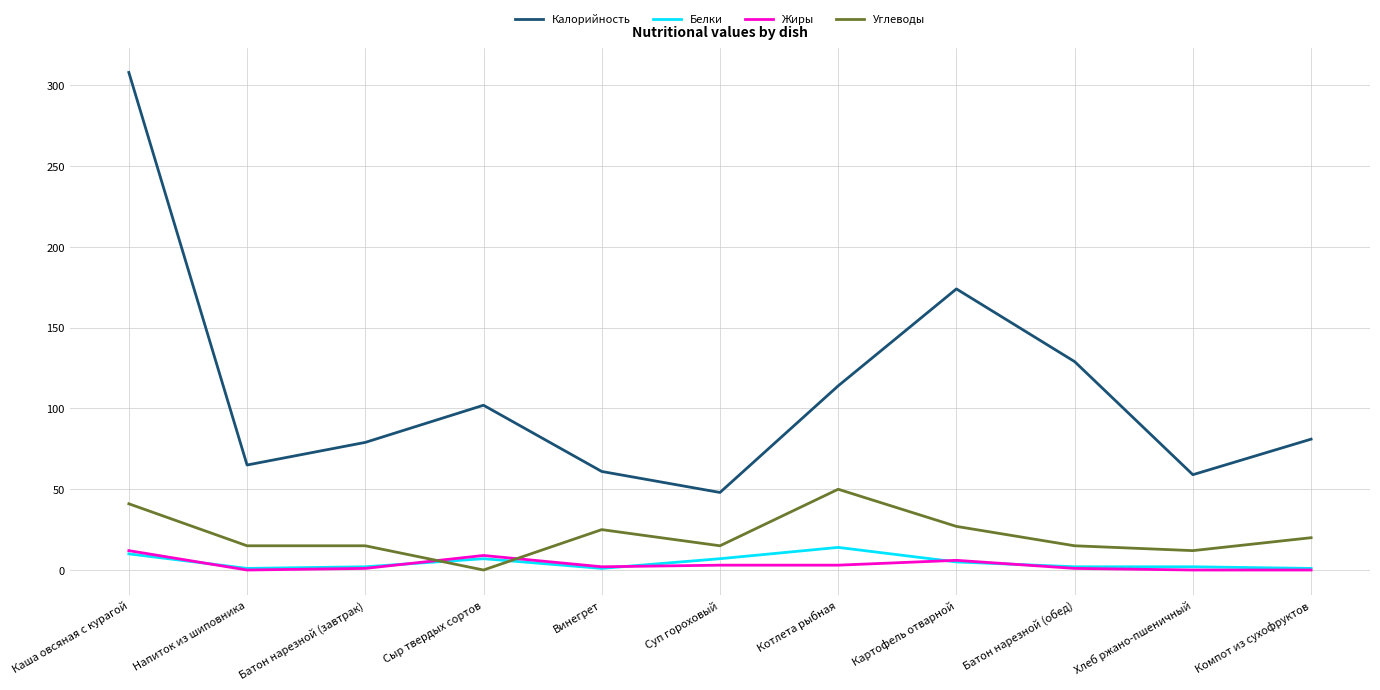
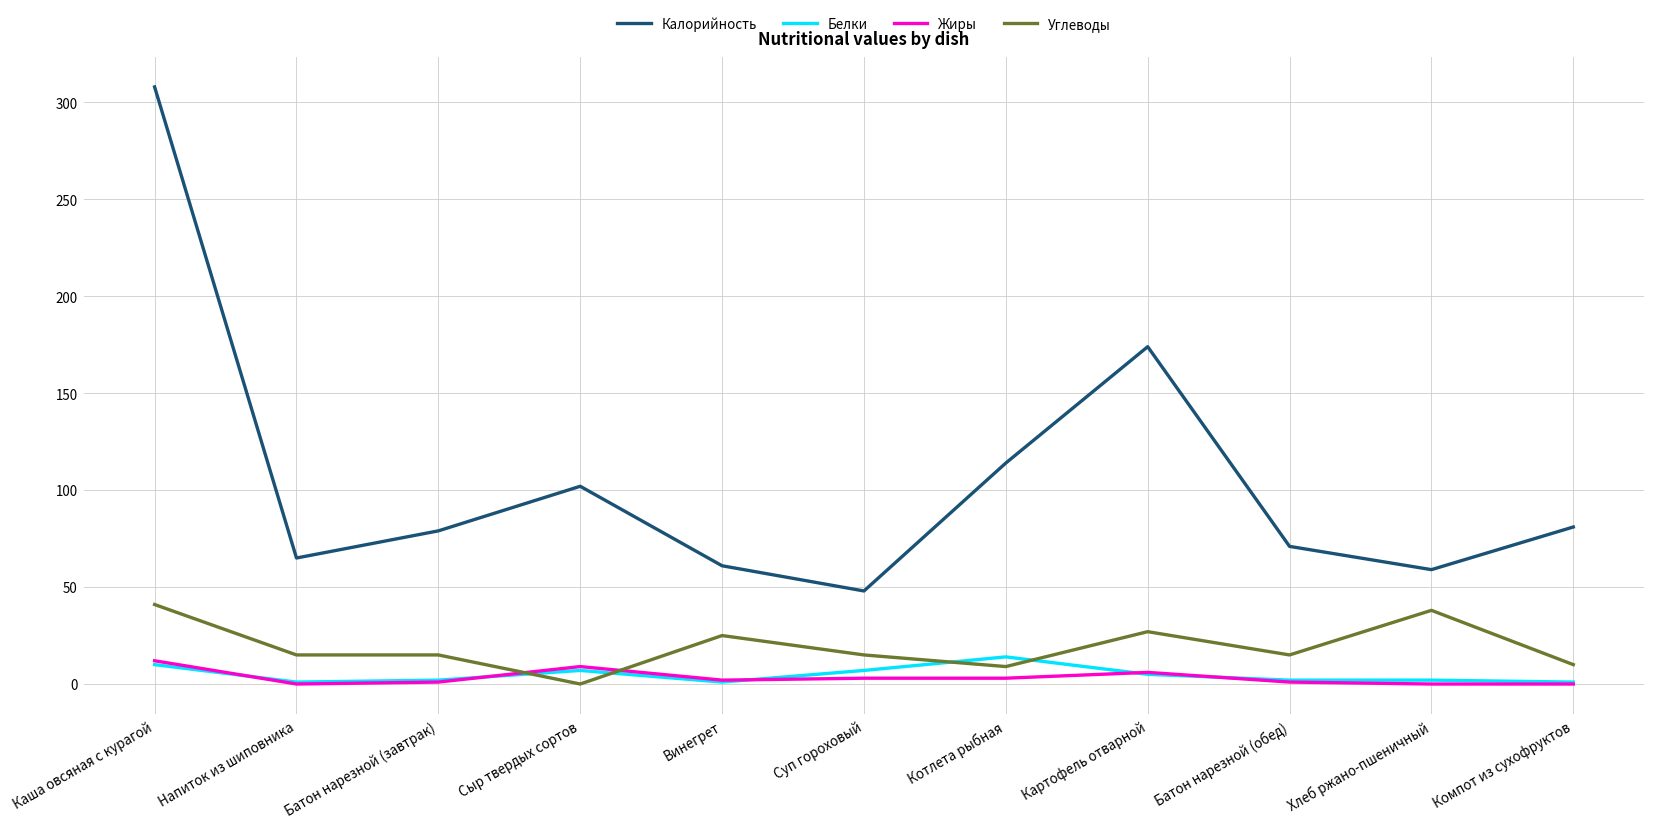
Углеводы, Котлета рыбная: 50 -> 9
Калорийность, Батон нарезной (обед): 129 -> 71
Углеводы, Хлеб ржано-пшеничный: 12 -> 38
Углеводы, Компот из сухофруктов: 20 -> 10
